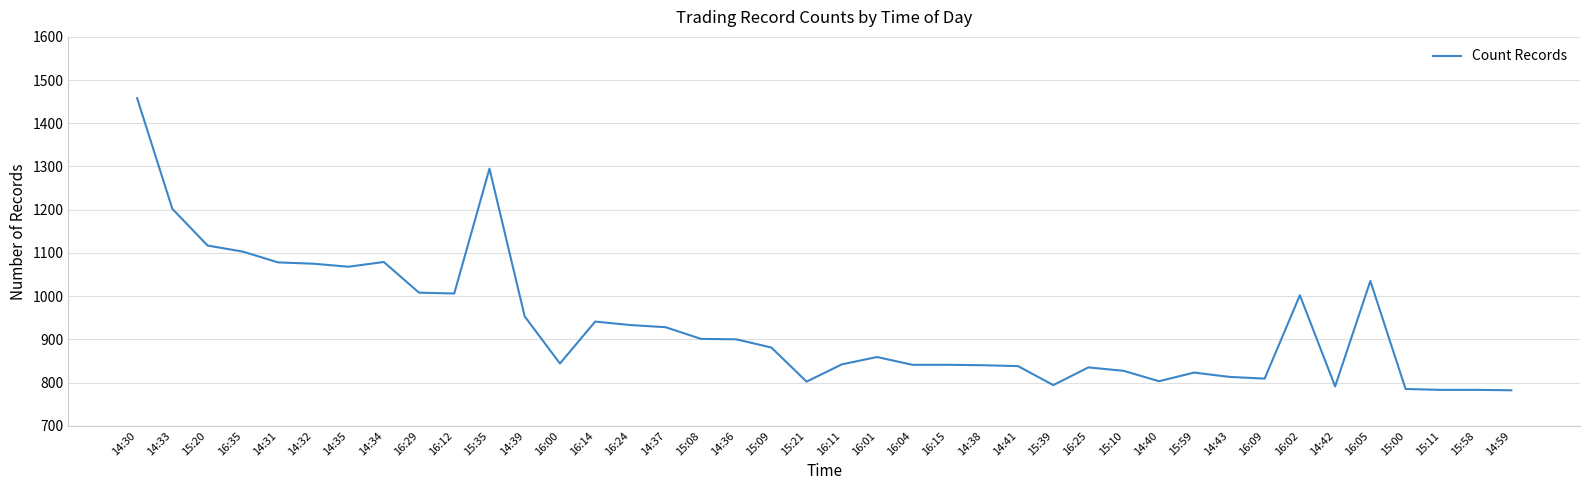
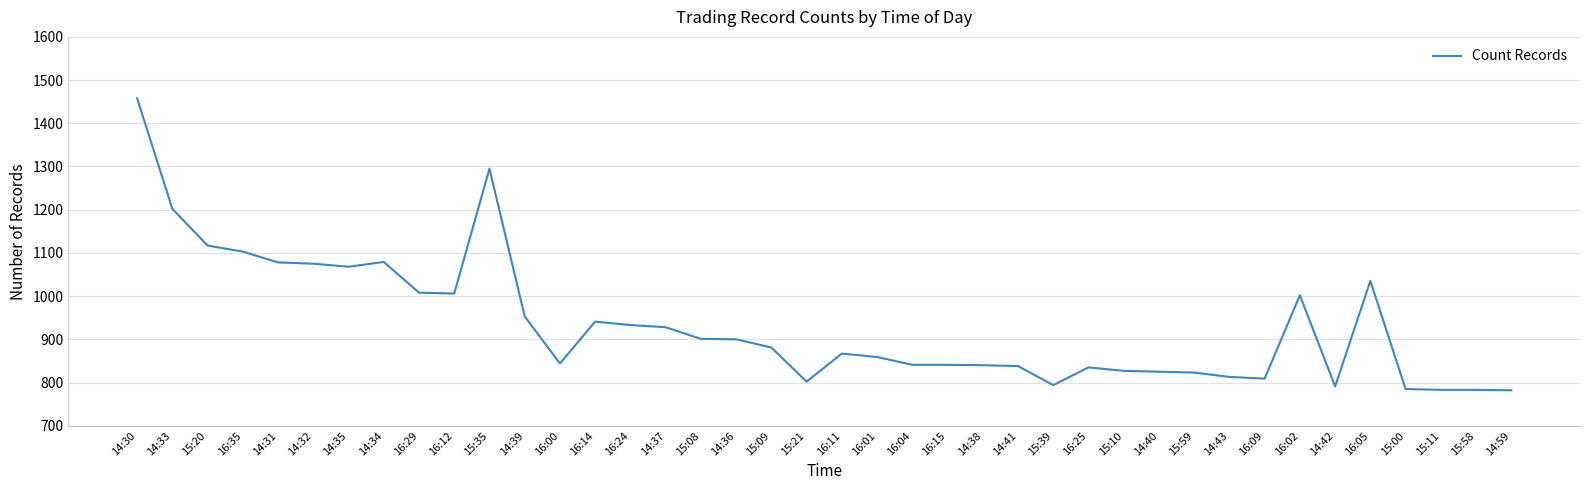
16:11: 840 -> 870
14:40: 800 -> 830
